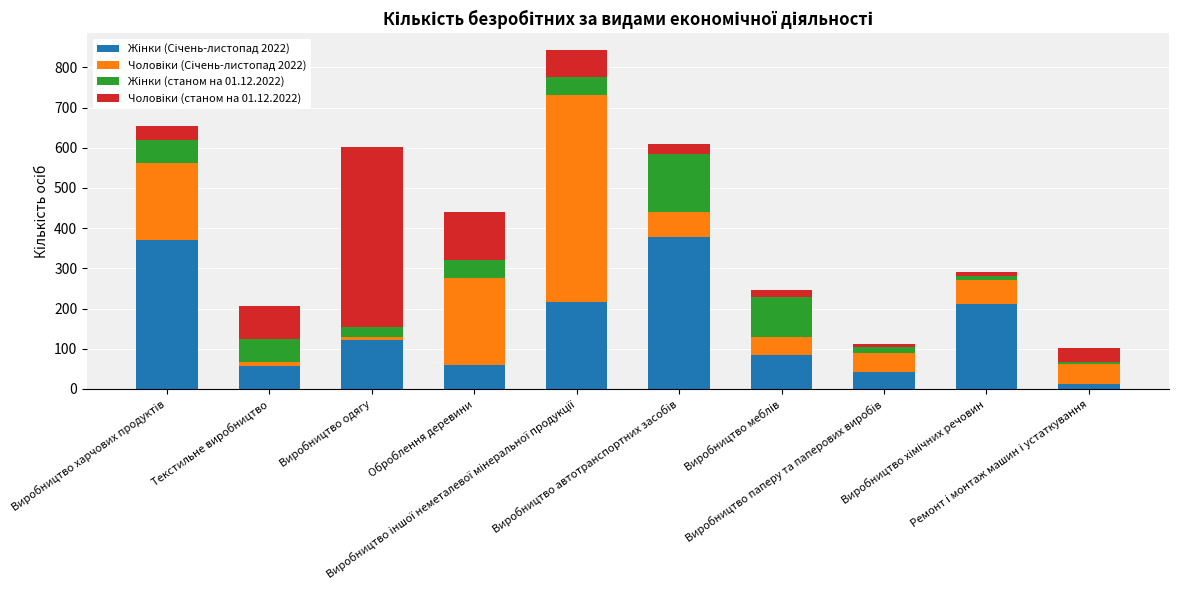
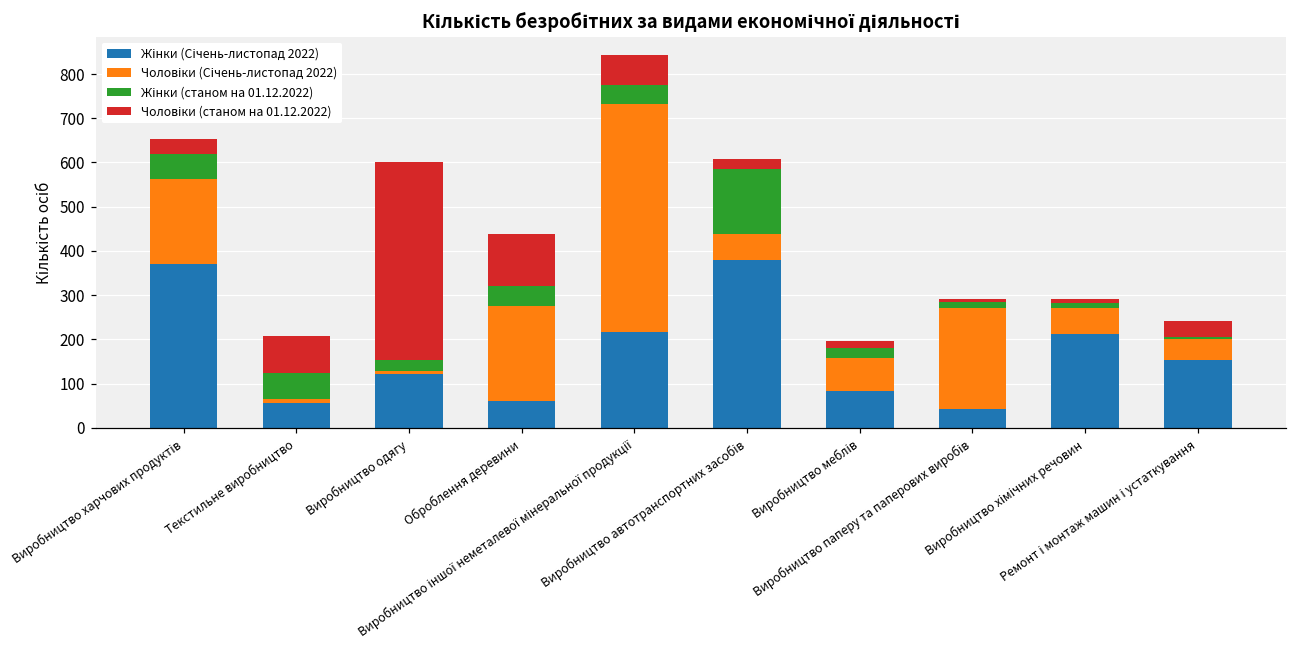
Чоловіки (Січень-листопад 2022), Виробництво меблів: 40 -> 70
Жінки (станом на 01.12.2022), Виробництво меблів: 100 -> 20
Чоловіки (Січень-листопад 2022), Виробництво паперу та паперових виробів: 50 -> 230
Жінки (Січень-листопад 2022), Ремонт і монтаж машин і устаткування: 10 -> 150
